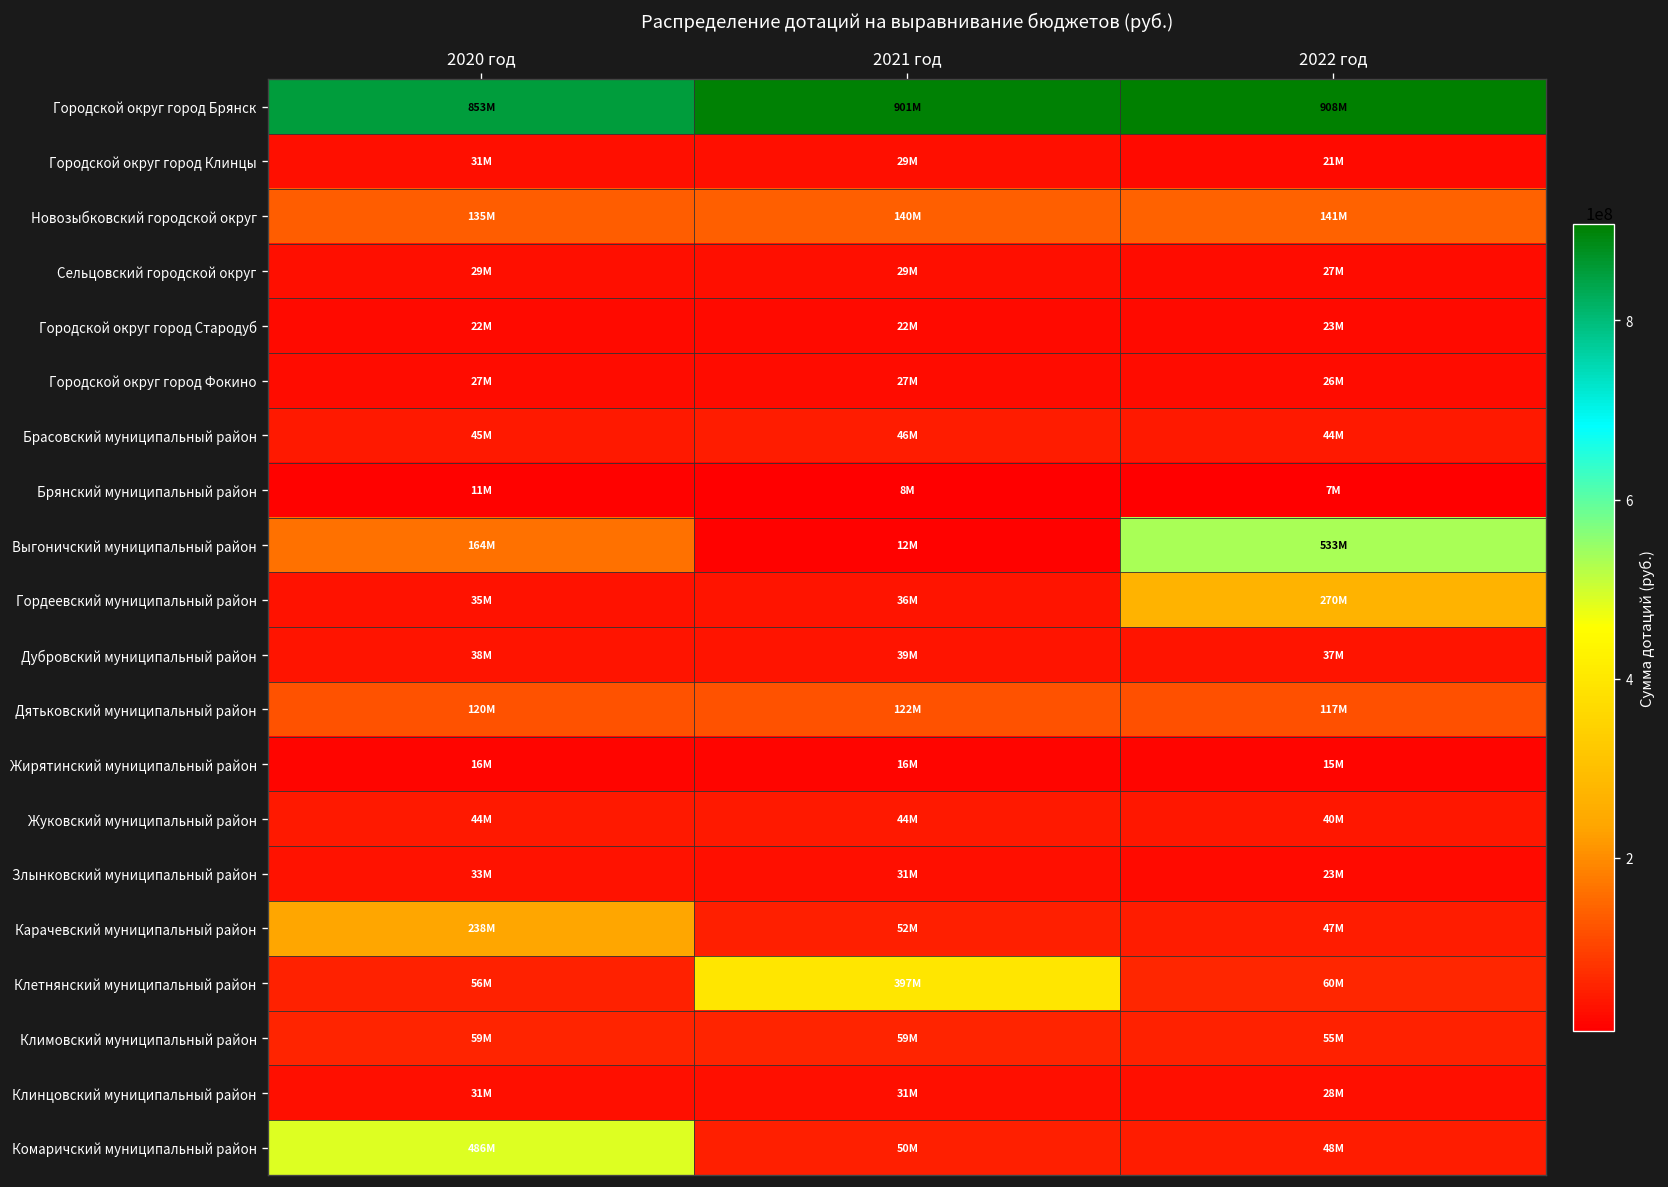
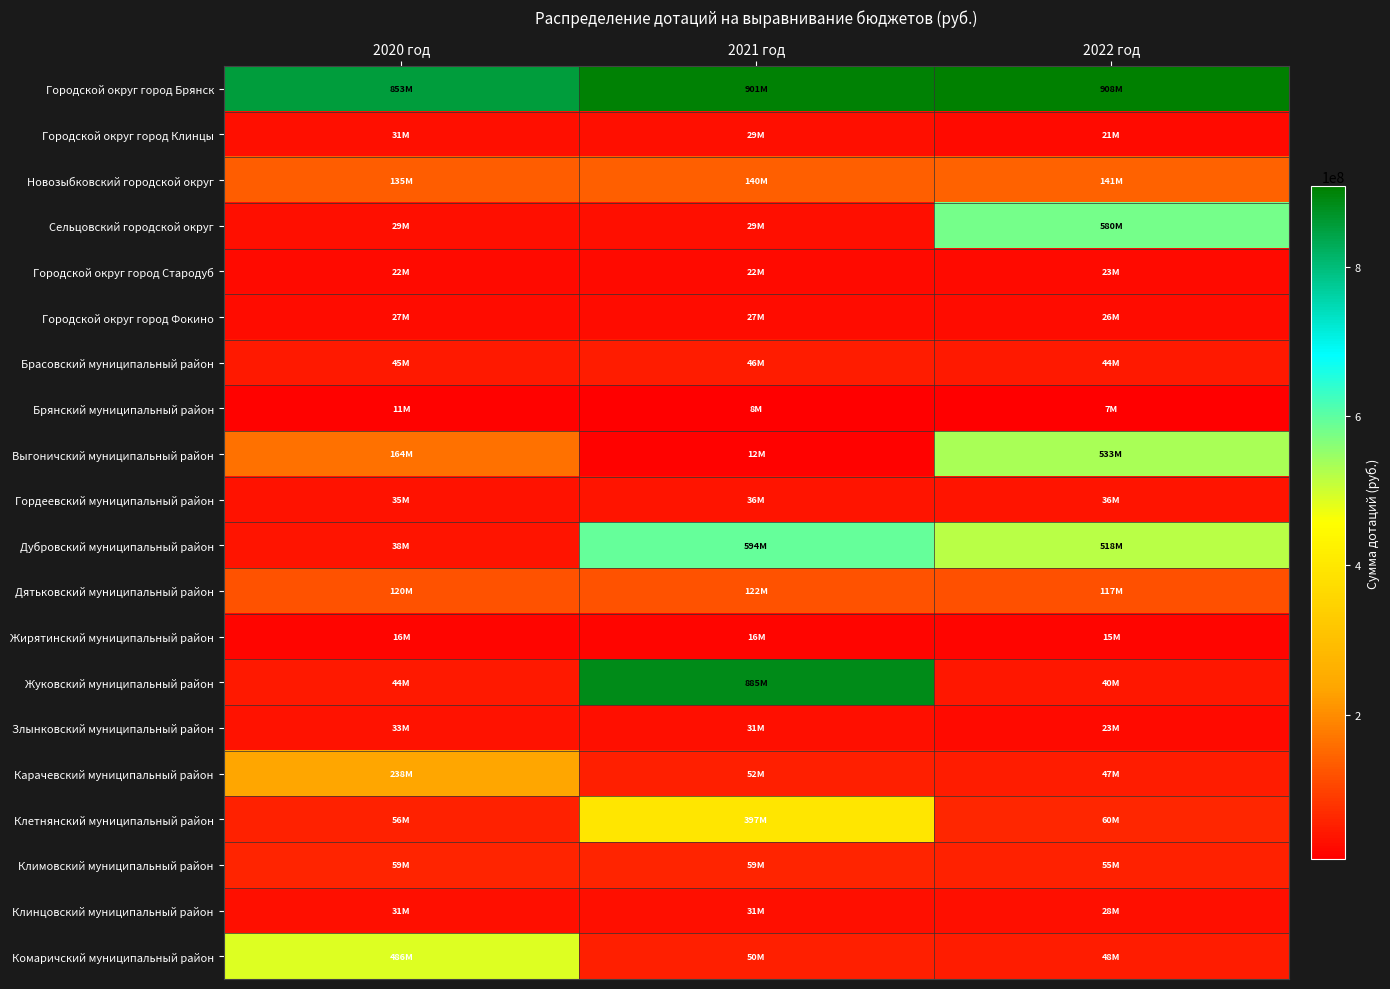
Сельцовский городской округ, 2022 год: 27M -> 580M
Гордеевский муниципальный район, 2022 год: 270M -> 36M
Дубровский муниципальный район, 2021 год: 39M -> 594M
Дубровский муниципальный район, 2022 год: 37M -> 518M
Жуковский муниципальный район, 2021 год: 44M -> 885M
